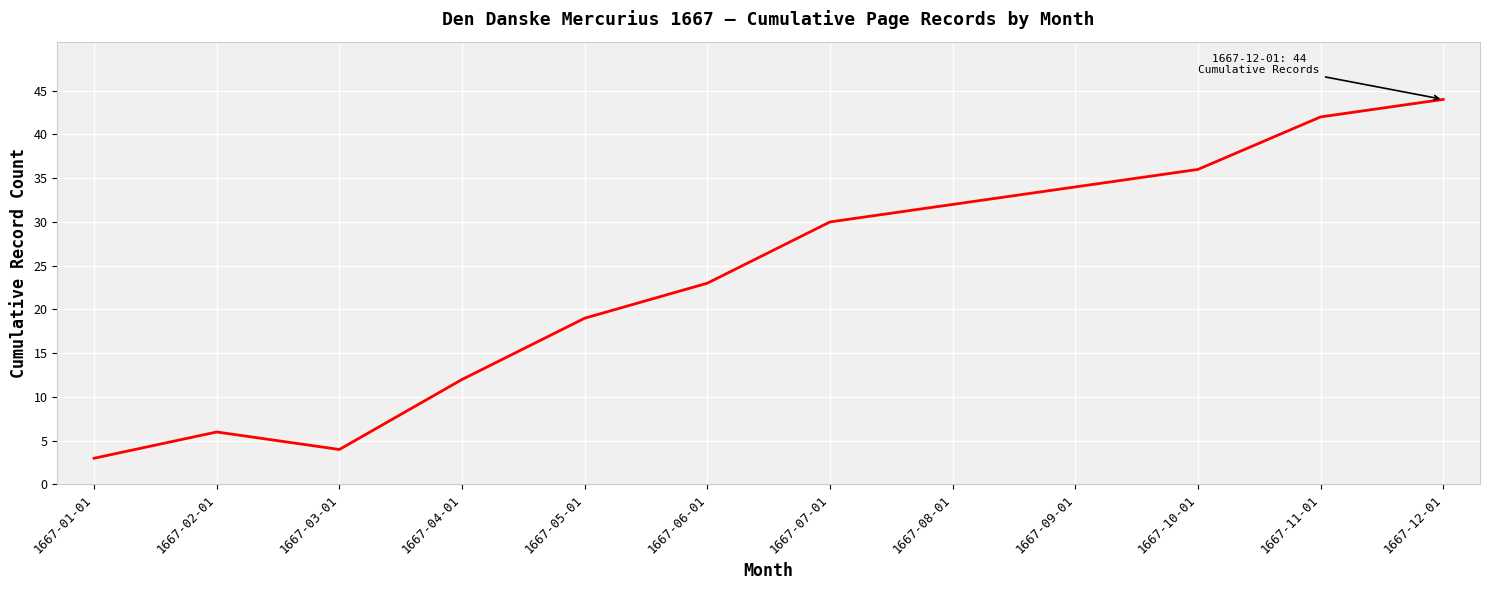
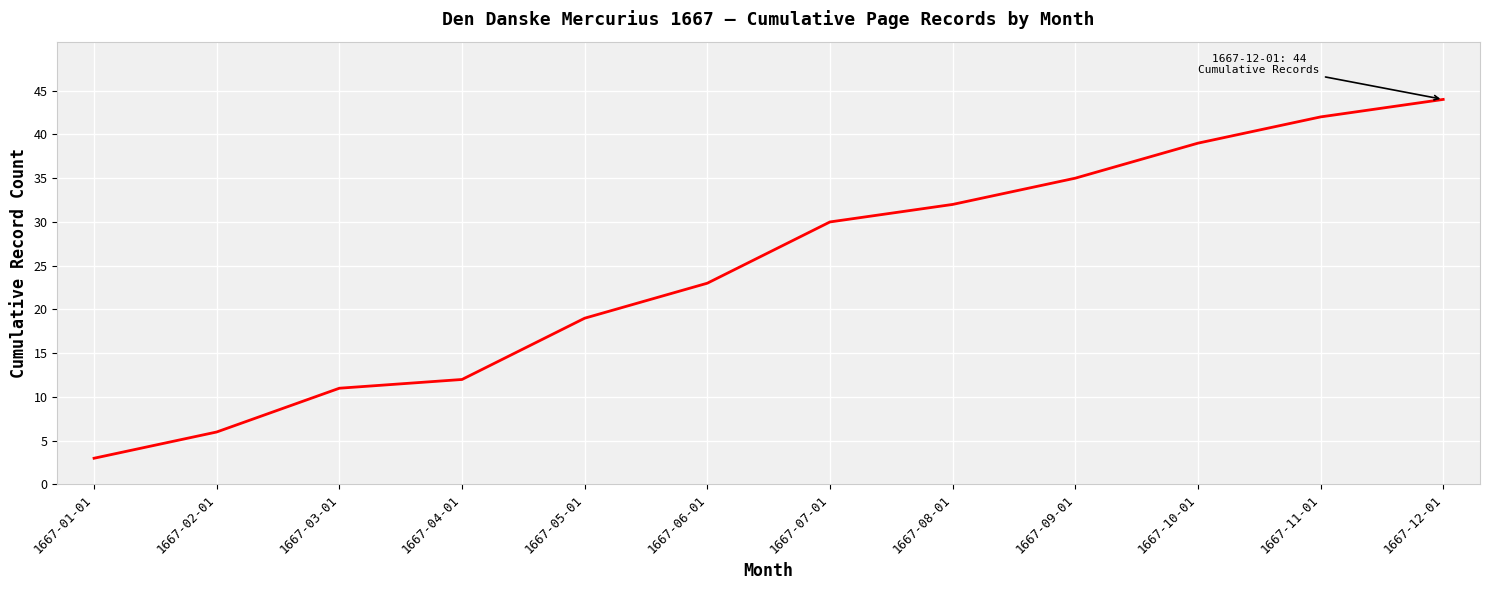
1667-03-01: 4 -> 11
1667-09-01: 34 -> 35
1667-10-01: 36 -> 39
